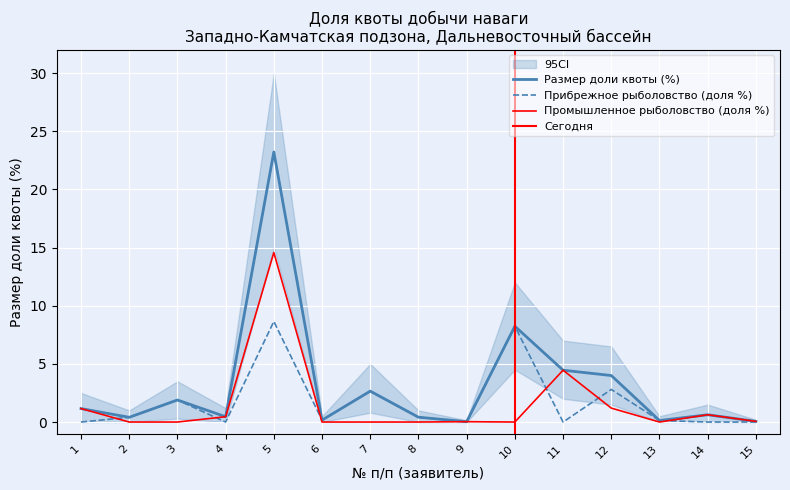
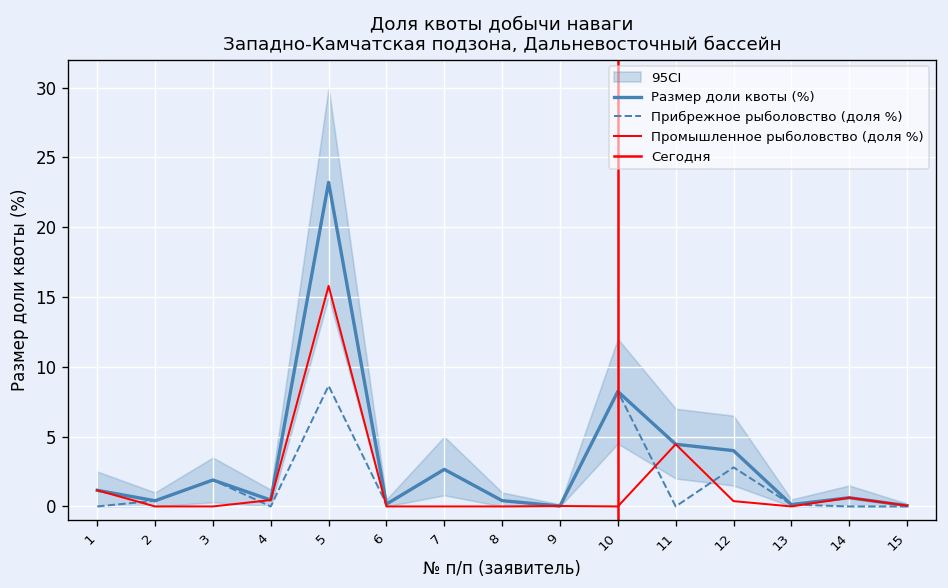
Промышленное рыболовство (доля %), 5: 14.6 -> 15.8
Промышленное рыболовство (доля %), 12: 1.2 -> 0.4
